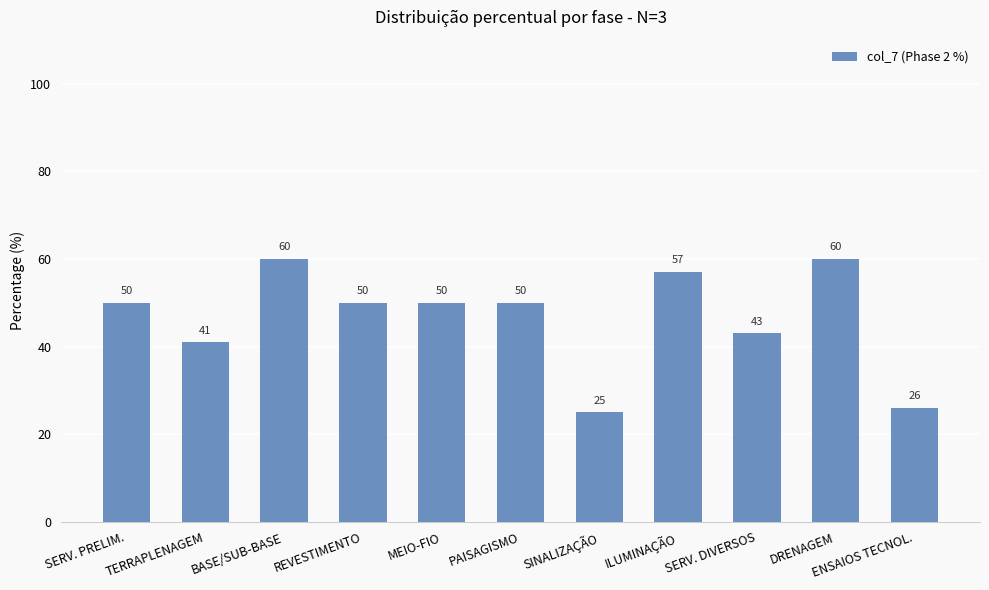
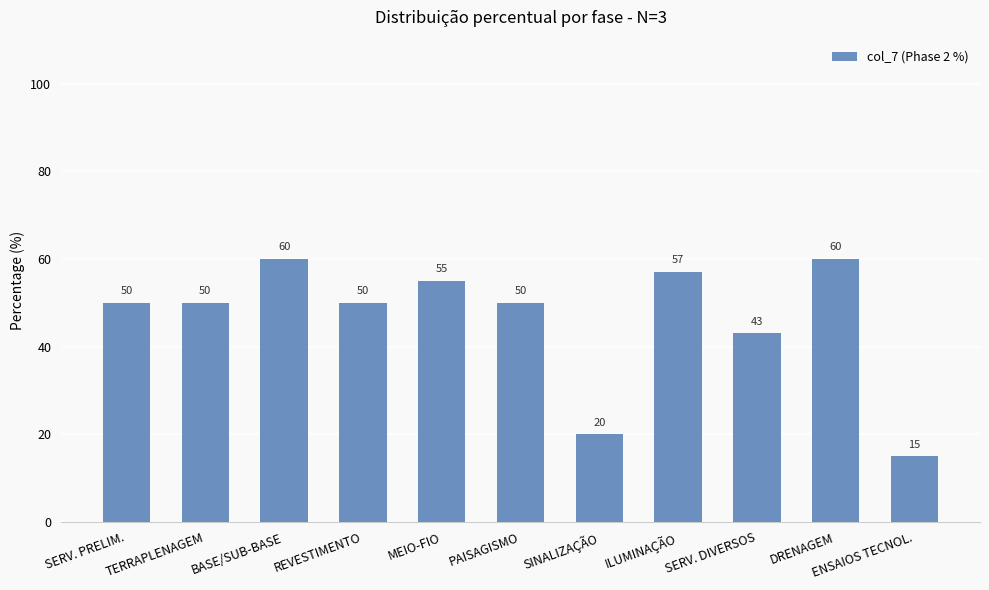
TERRAPLENAGEM: 41 -> 50
MEIO-FIO: 50 -> 55
SINALIZAÇÃO: 25 -> 20
ENSAIOS TECNOL.: 26 -> 15
